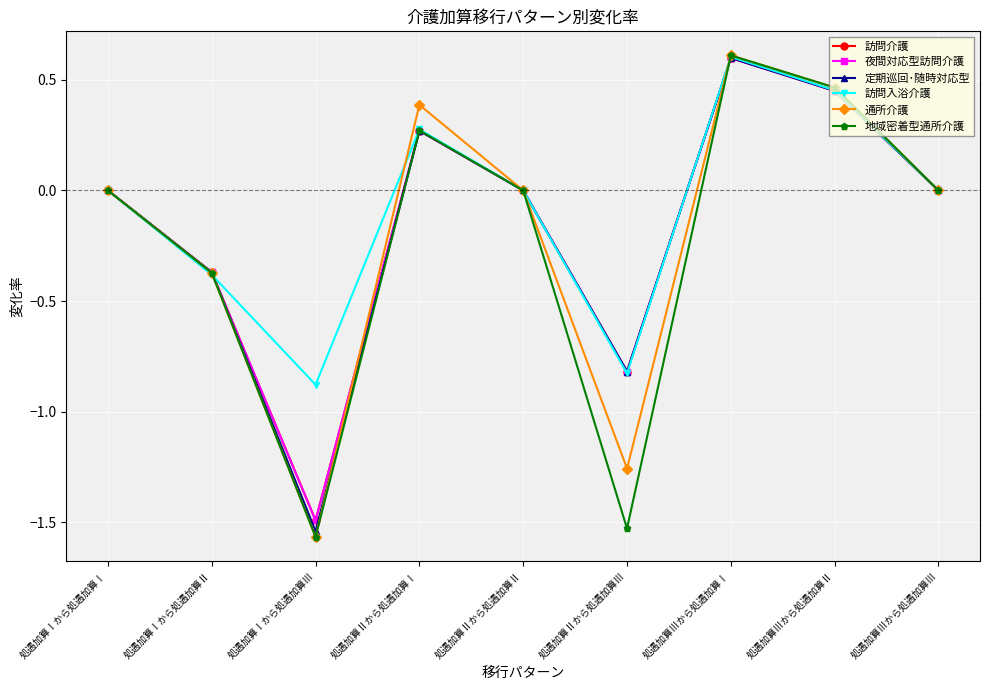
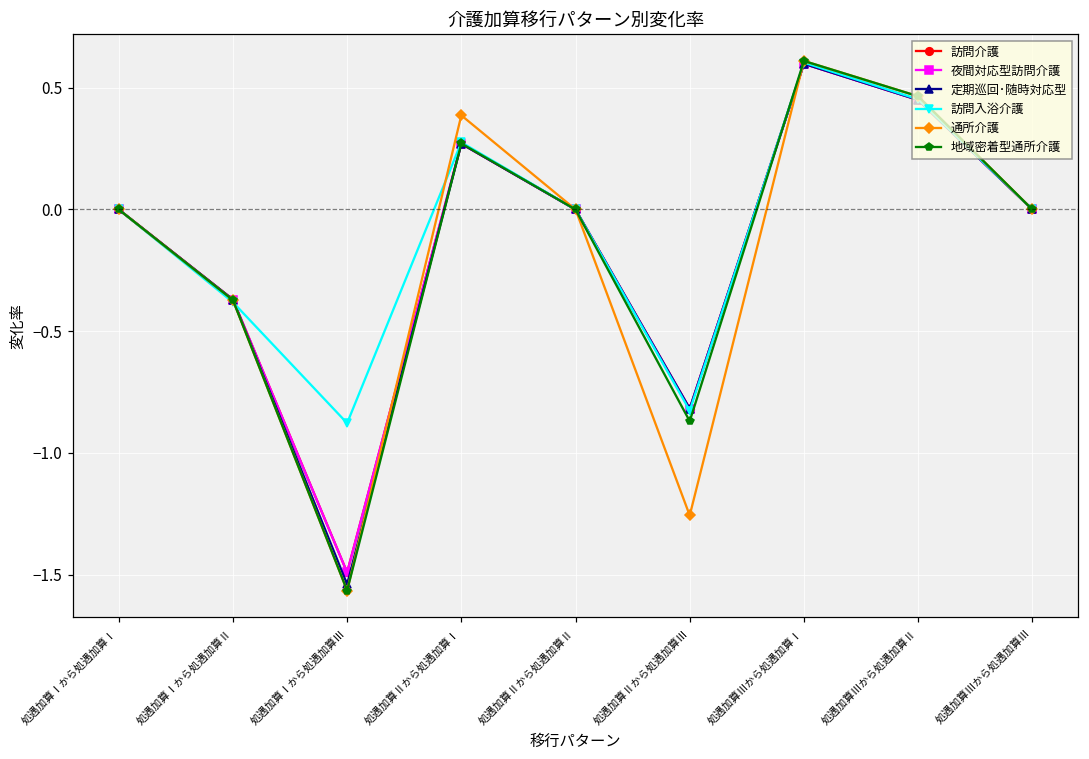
地域密着型通所介護, 処遇加算Ⅱから処遇加算Ⅲ: -1.53 -> -0.87
